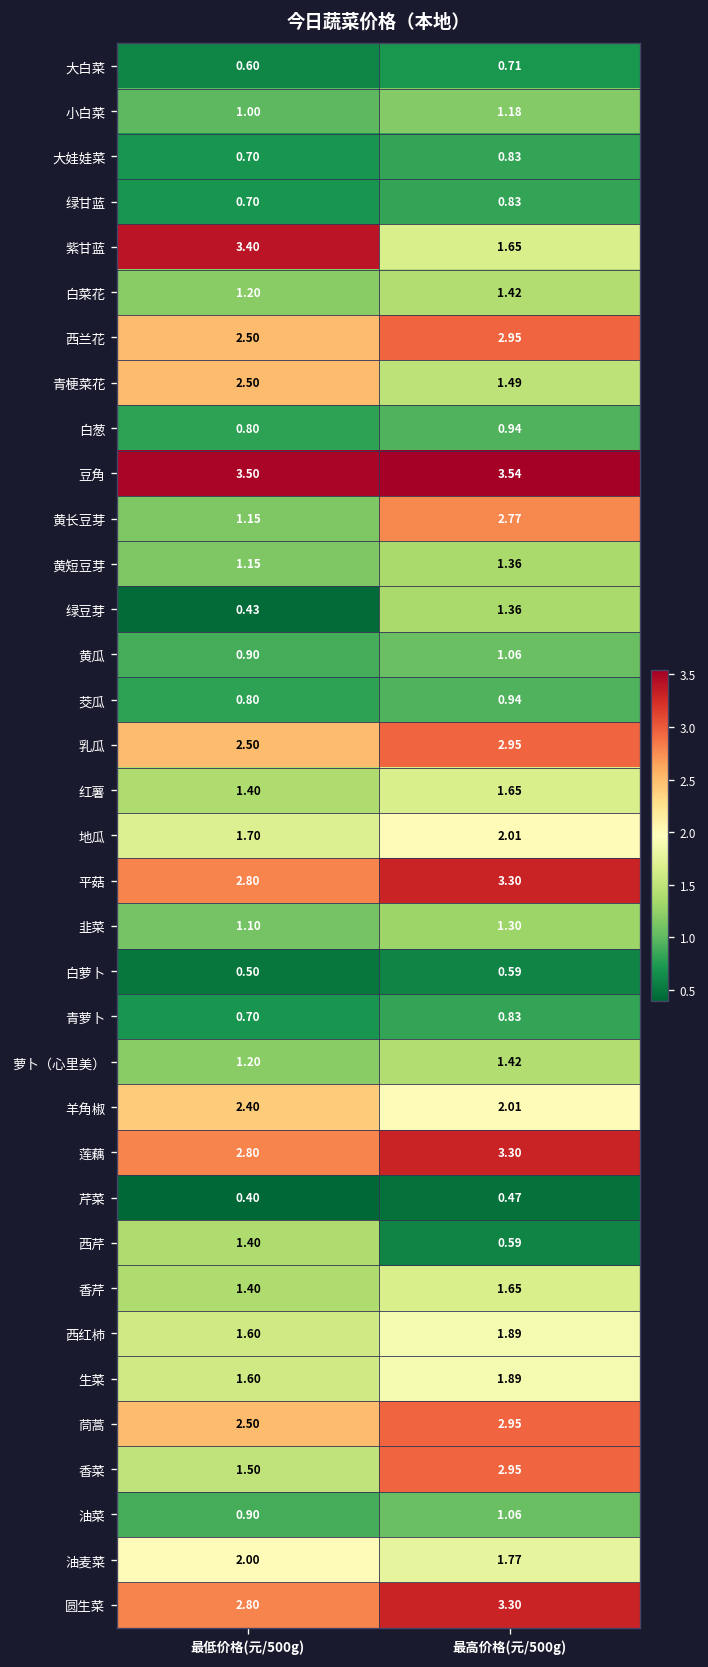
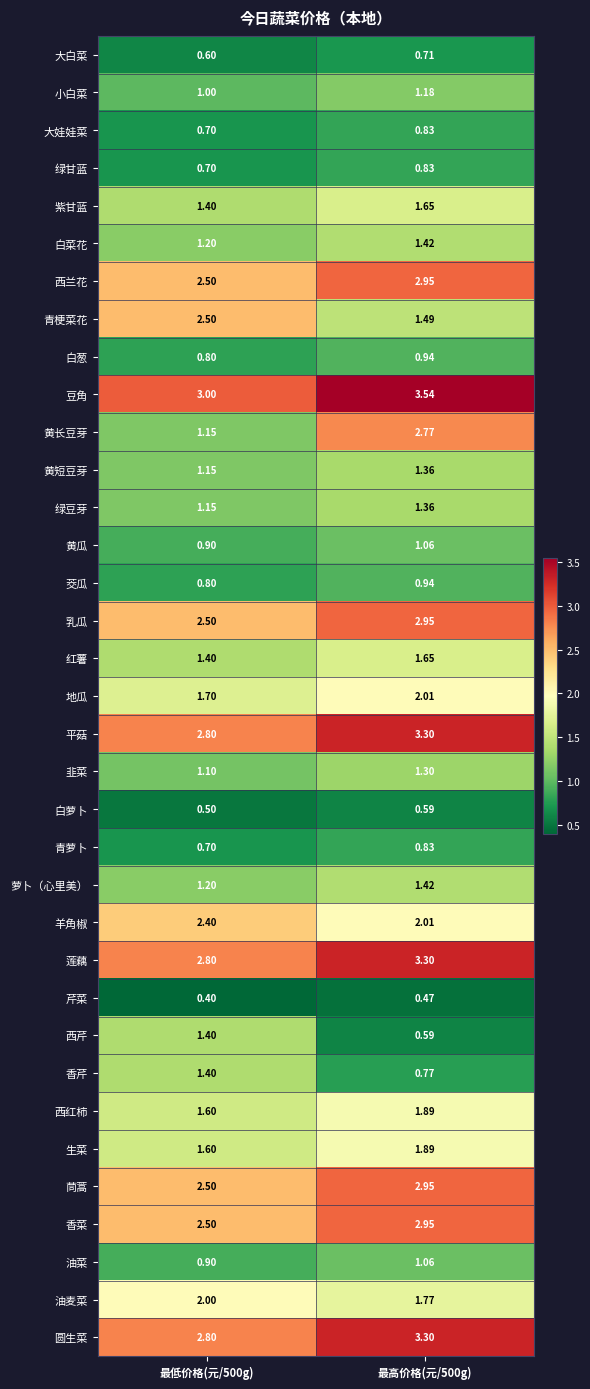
紫甘蓝, 最低价格(元/500g): 3.40 -> 1.40
豆角, 最低价格(元/500g): 3.50 -> 3.00
绿豆芽, 最低价格(元/500g): 0.43 -> 1.15
香芹, 最高价格(元/500g): 1.65 -> 0.77
香菜, 最低价格(元/500g): 1.50 -> 2.50
